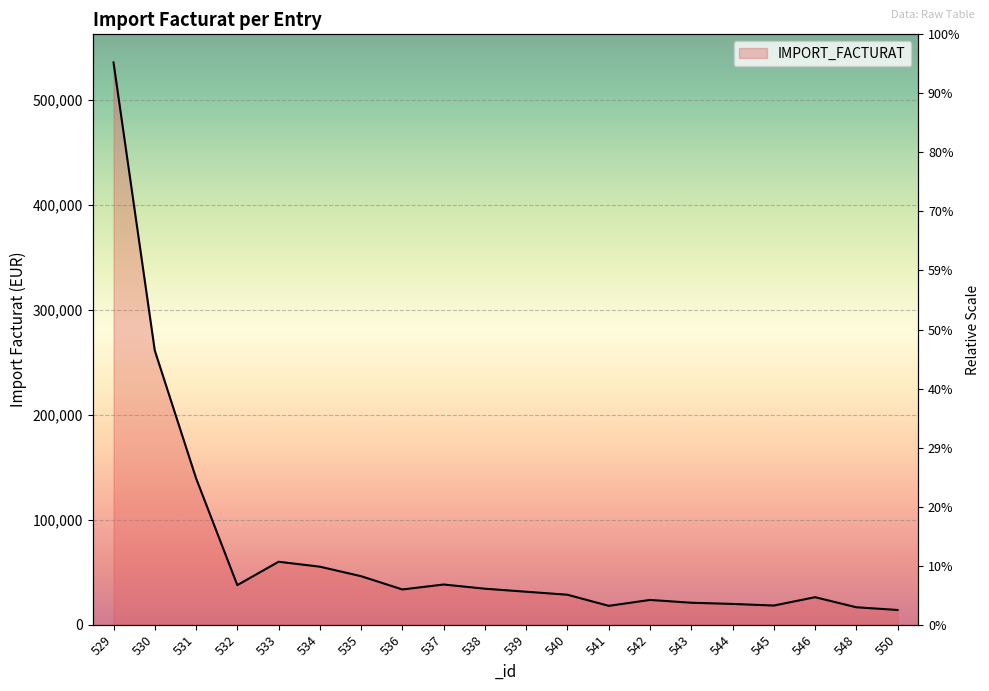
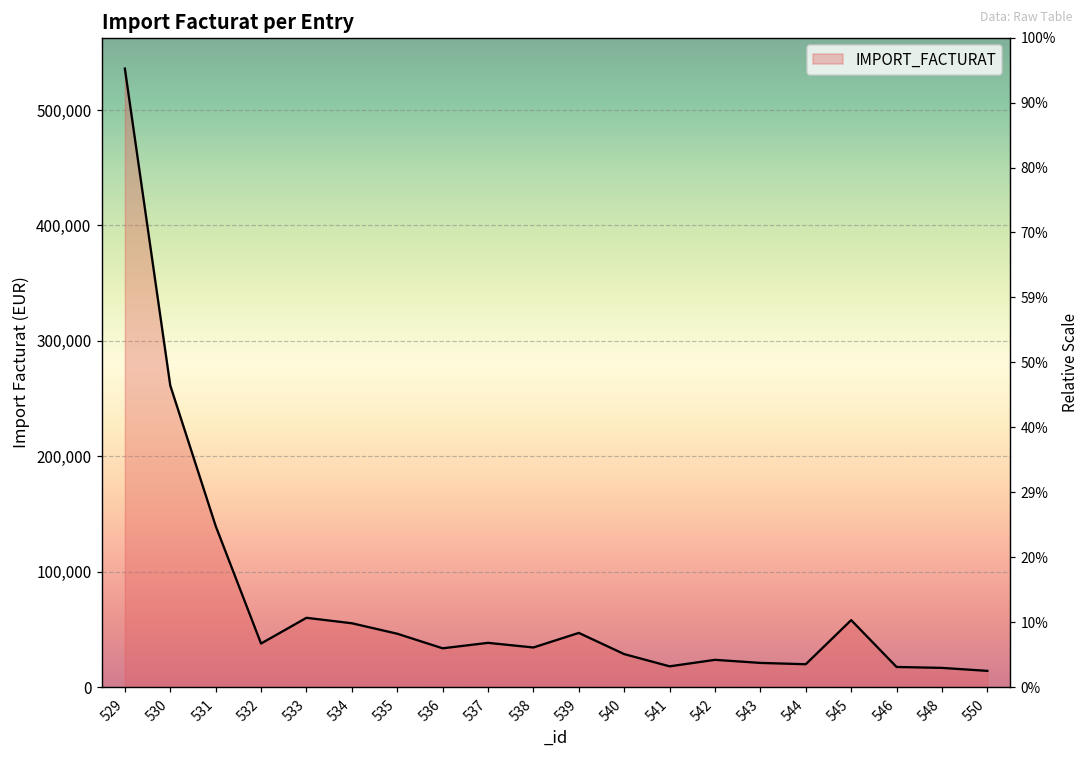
539: 31,000 -> 47,000
545: 18,000 -> 58,000
546: 26,000 -> 17,000
